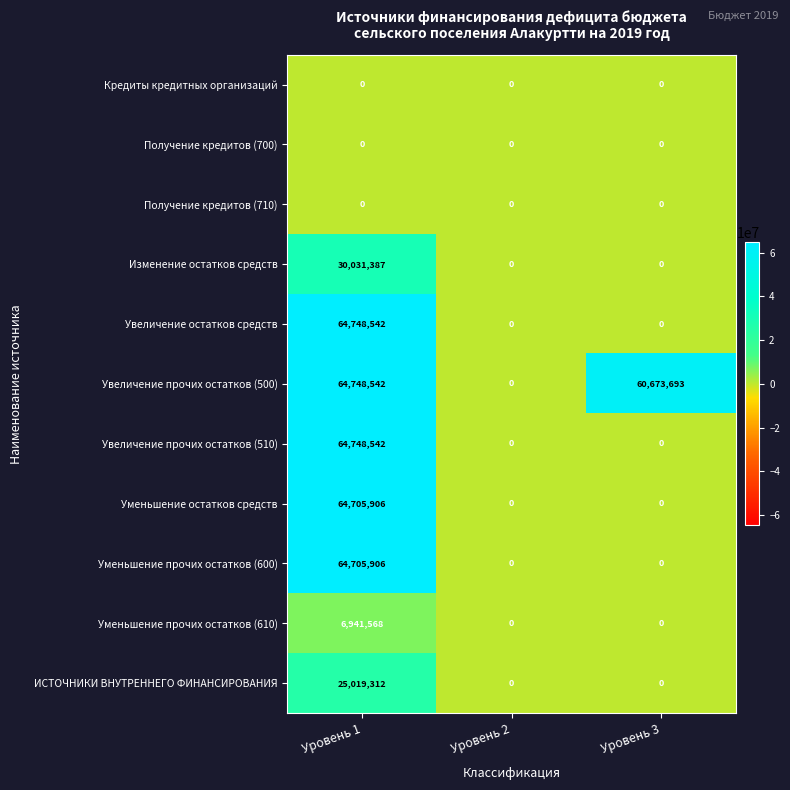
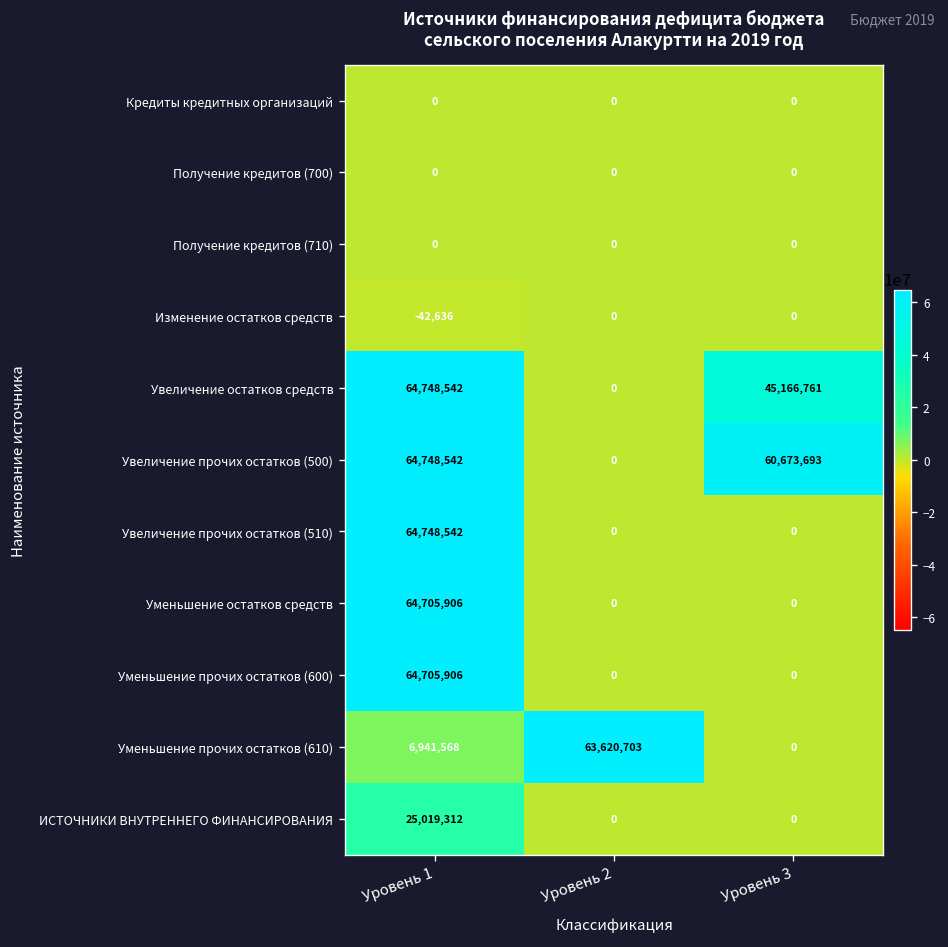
Изменение остатков средств, Уровень 1: 30,031,387 -> -42,636
Увеличение остатков средств, Уровень 3: 0 -> 45,166,761
Уменьшение прочих остатков (610), Уровень 2: 0 -> 63,620,703
